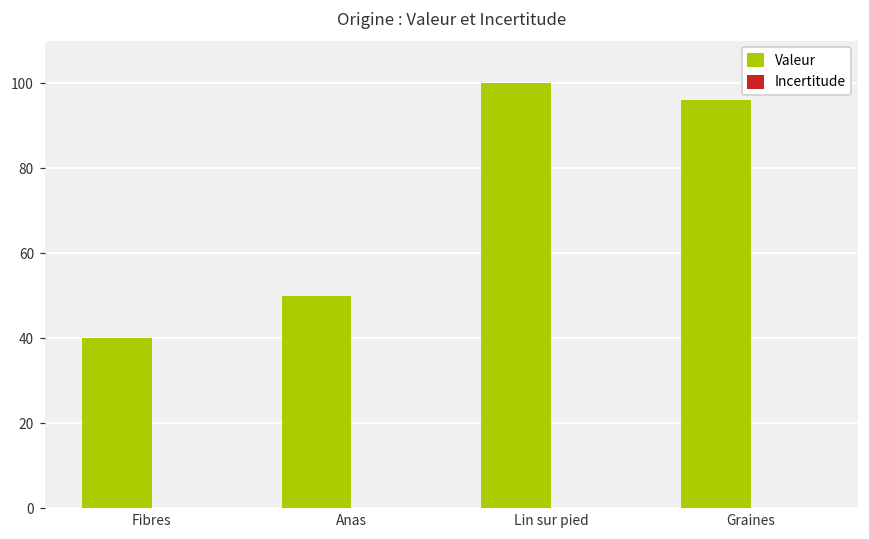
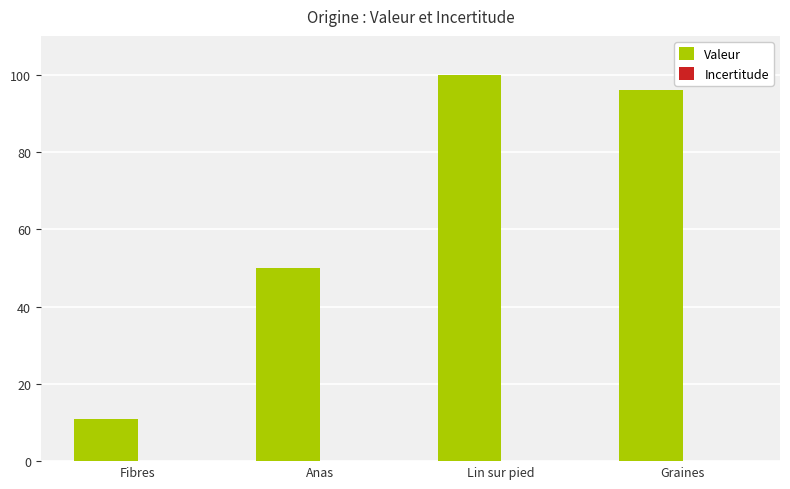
Valeur, Fibres: 40 -> 11
